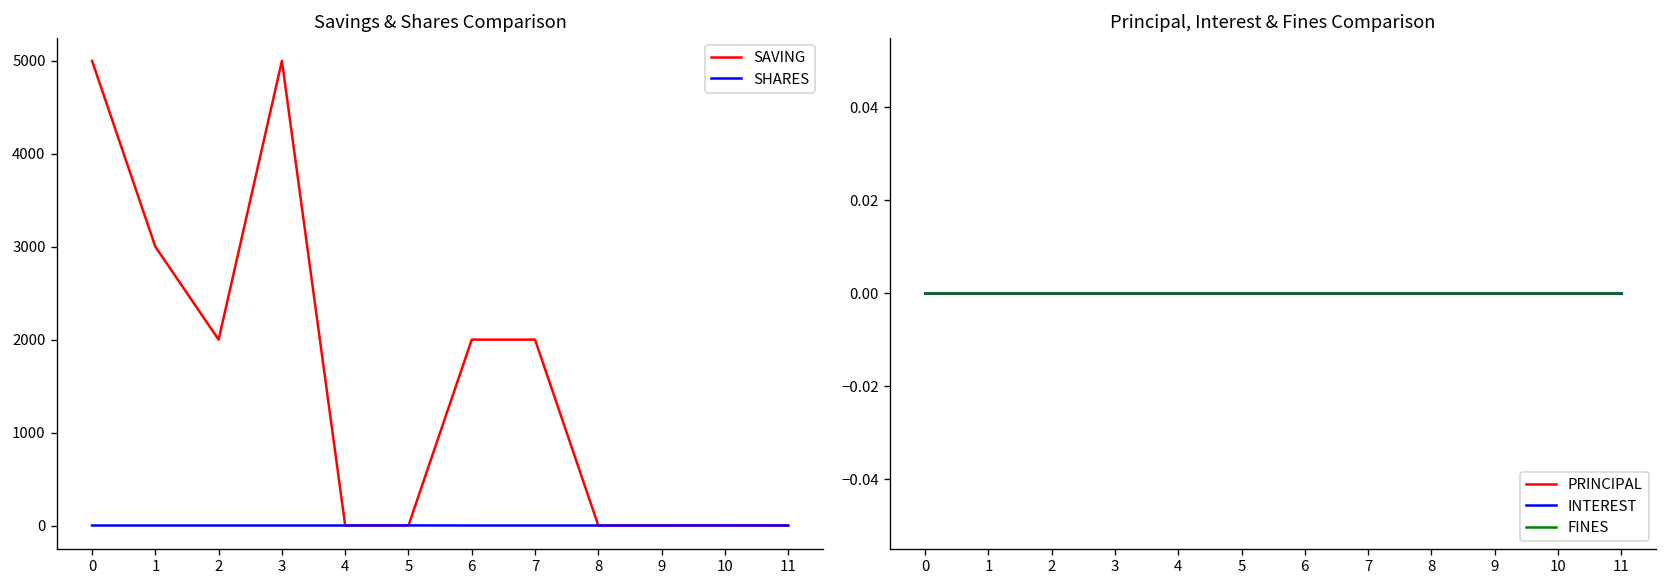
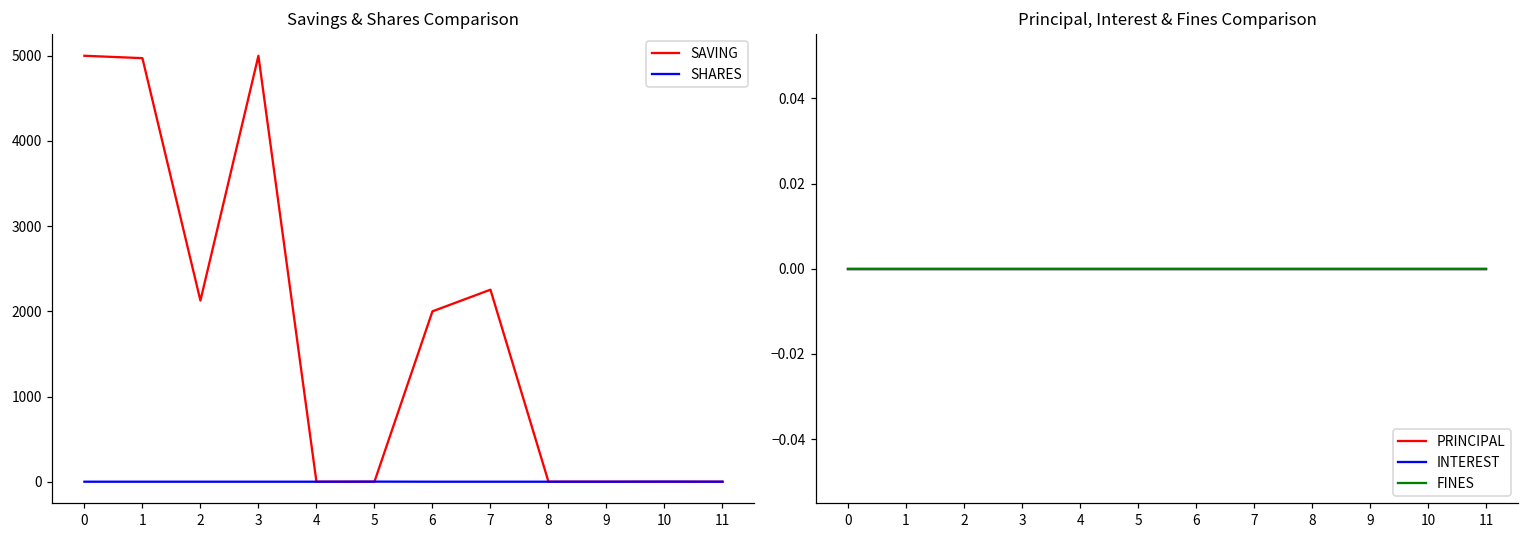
Savings & Shares Comparison, SAVING, 1: 3000 -> 5000
Savings & Shares Comparison, SAVING, 2: 2000 -> 2100
Savings & Shares Comparison, SAVING, 7: 2000 -> 2300
